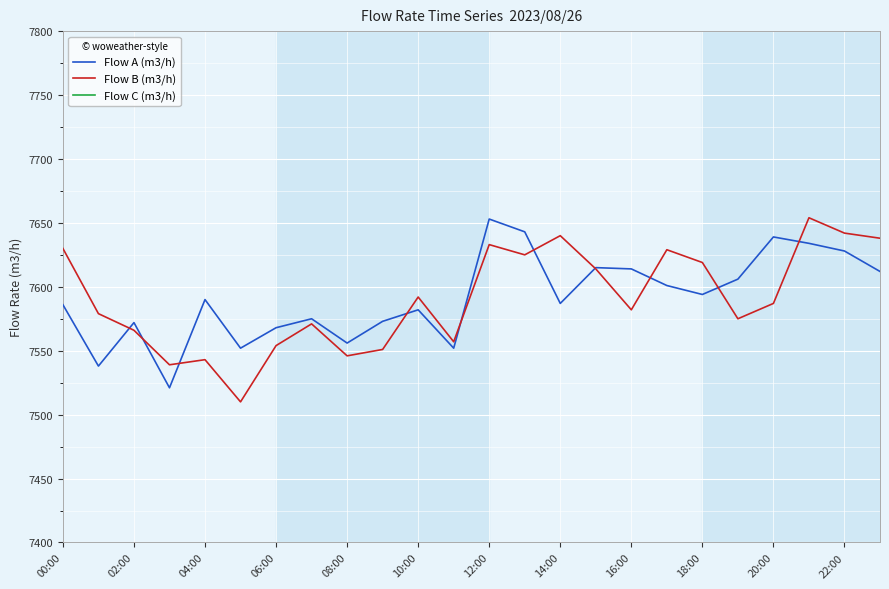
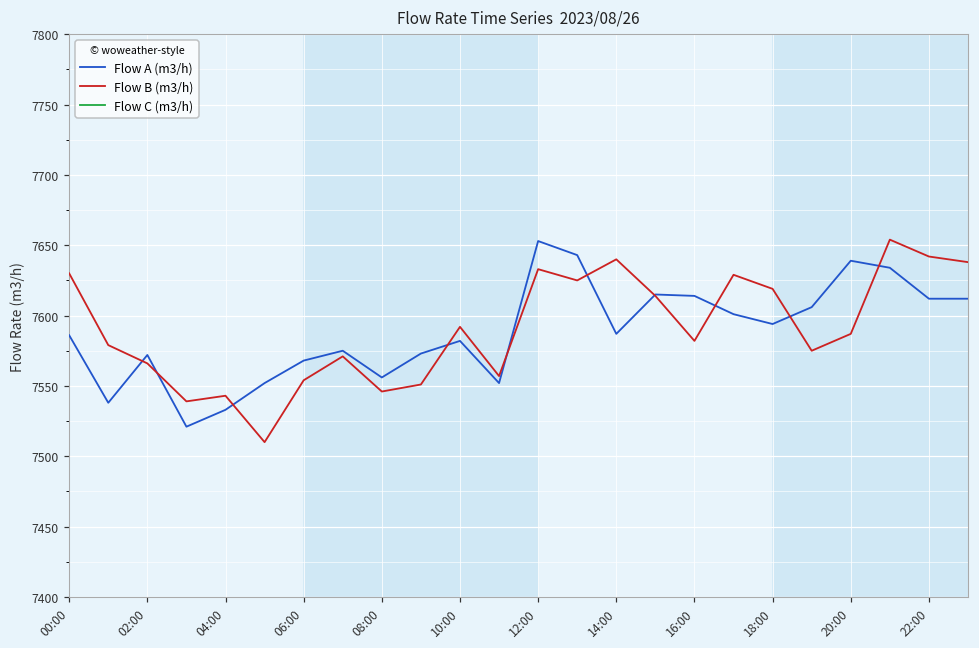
Flow A (m3/h), 04:00: 7590 -> 7533
Flow A (m3/h), 22:00: 7628 -> 7612
